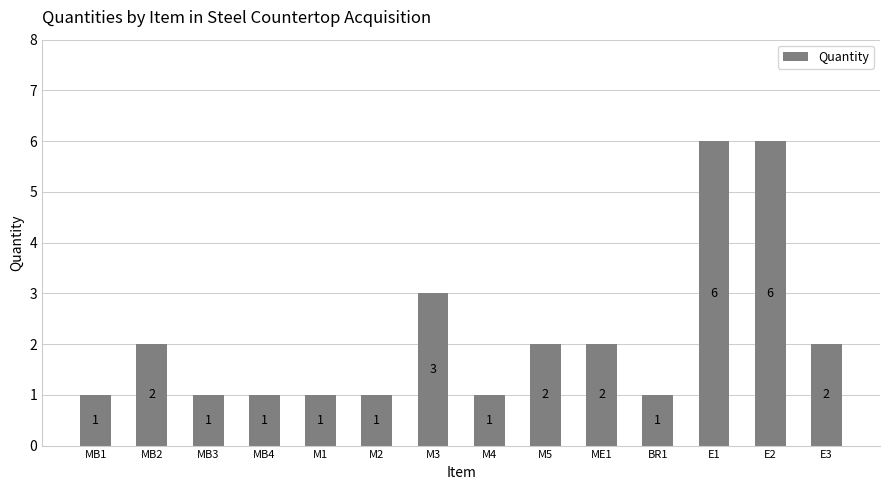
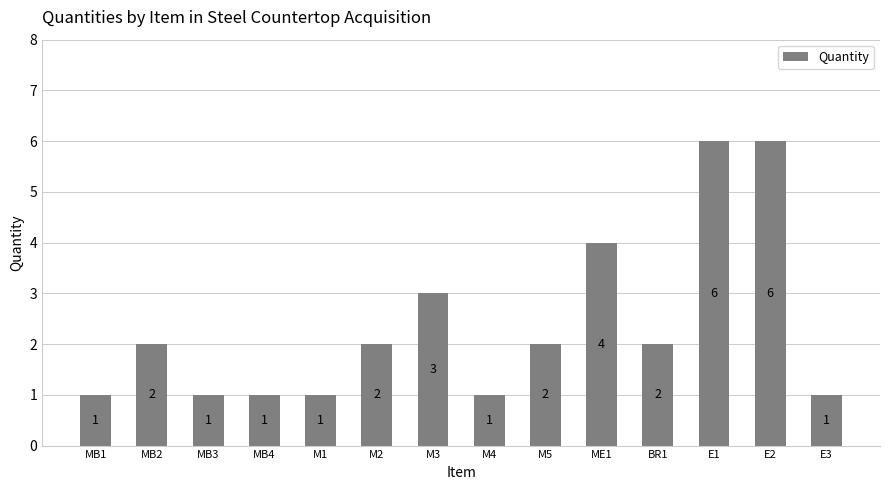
M2: 1 -> 2
ME1: 2 -> 4
BR1: 1 -> 2
E3: 2 -> 1
